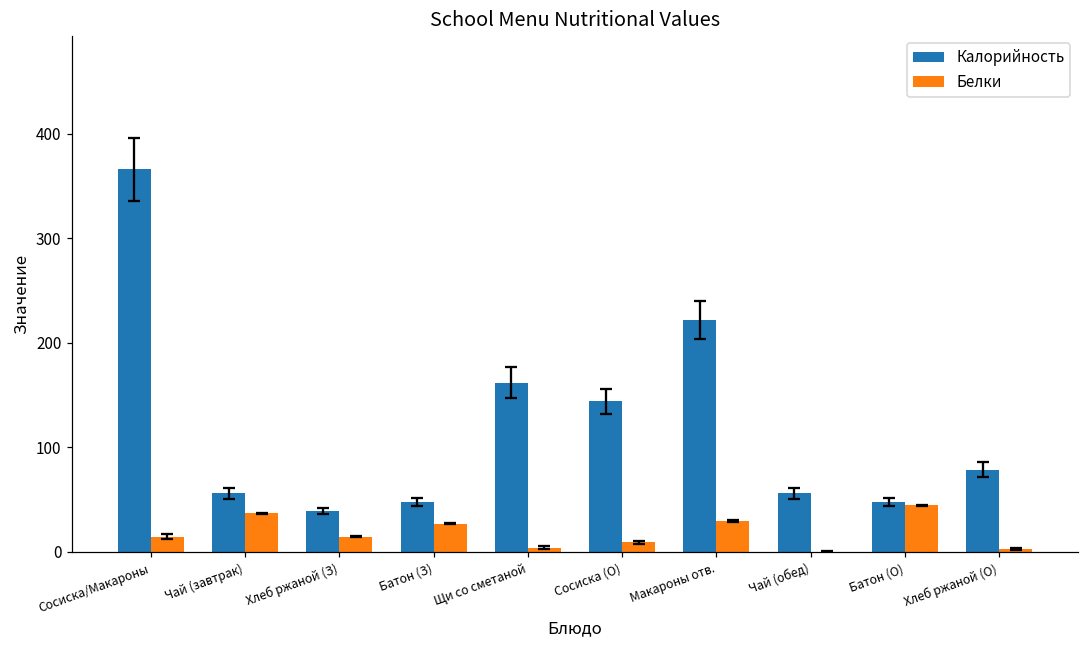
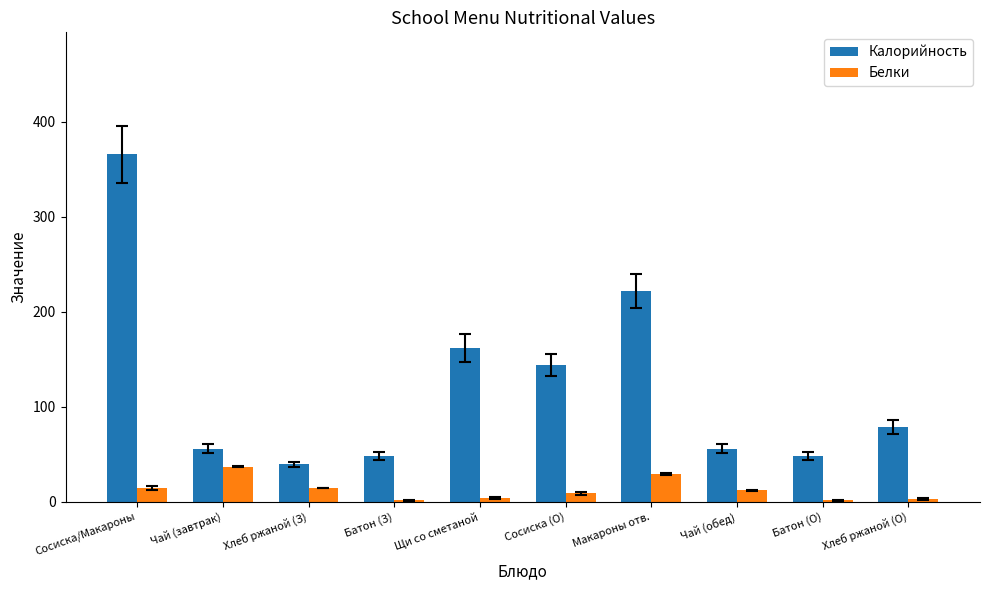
Белки, Батон (З): 30 -> 0
Белки, Чай (обед): 0 -> 10
Белки, Батон (О): 40 -> 0
